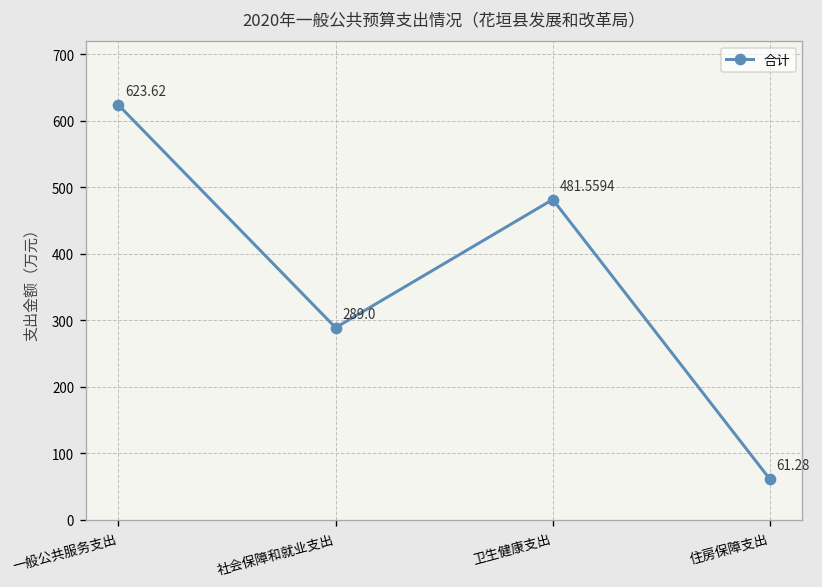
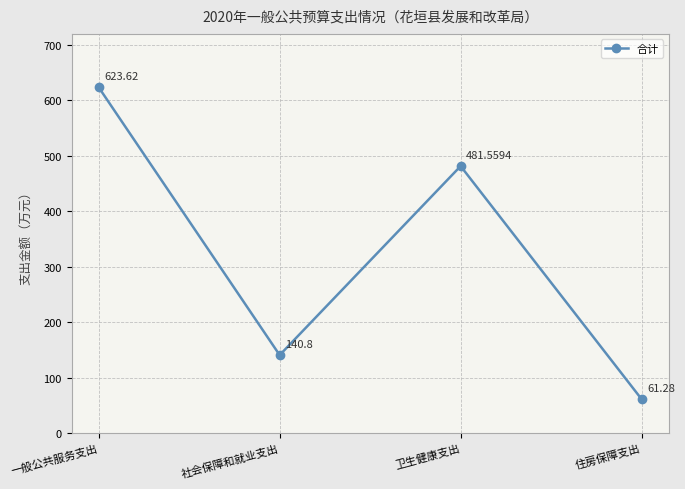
社会保障和就业支出: 289.0 -> 140.8
